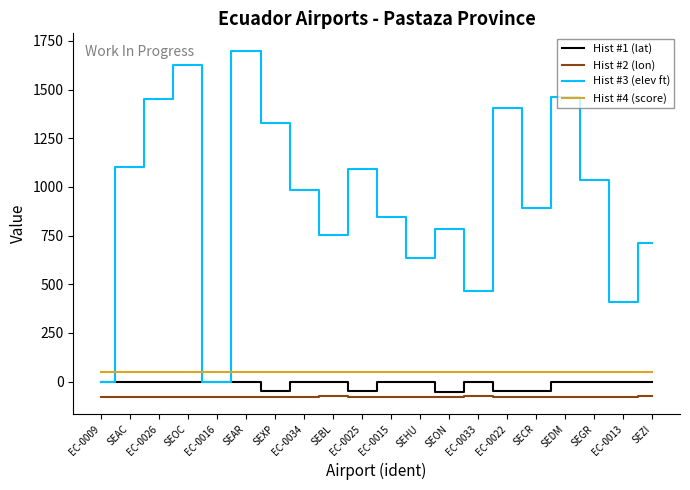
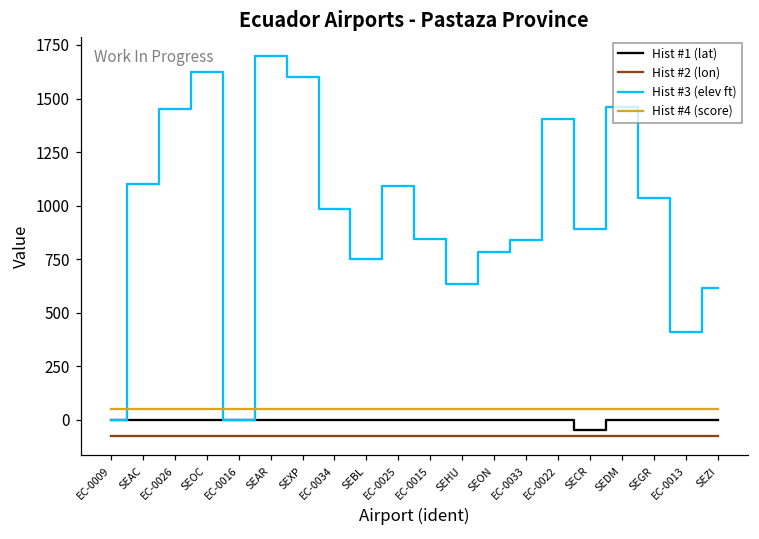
Hist #1 (lat), SEXP: -50 -> 0
Hist #3 (elev ft), SEXP: 1330 -> 1600
Hist #1 (lat), EC-0025: -50 -> 0
Hist #1 (lat), SEON: -50 -> 0
Hist #3 (elev ft), EC-0033: 460 -> 840
Hist #1 (lat), EC-0022: -50 -> 0
Hist #3 (elev ft), SEZI: 710 -> 620
